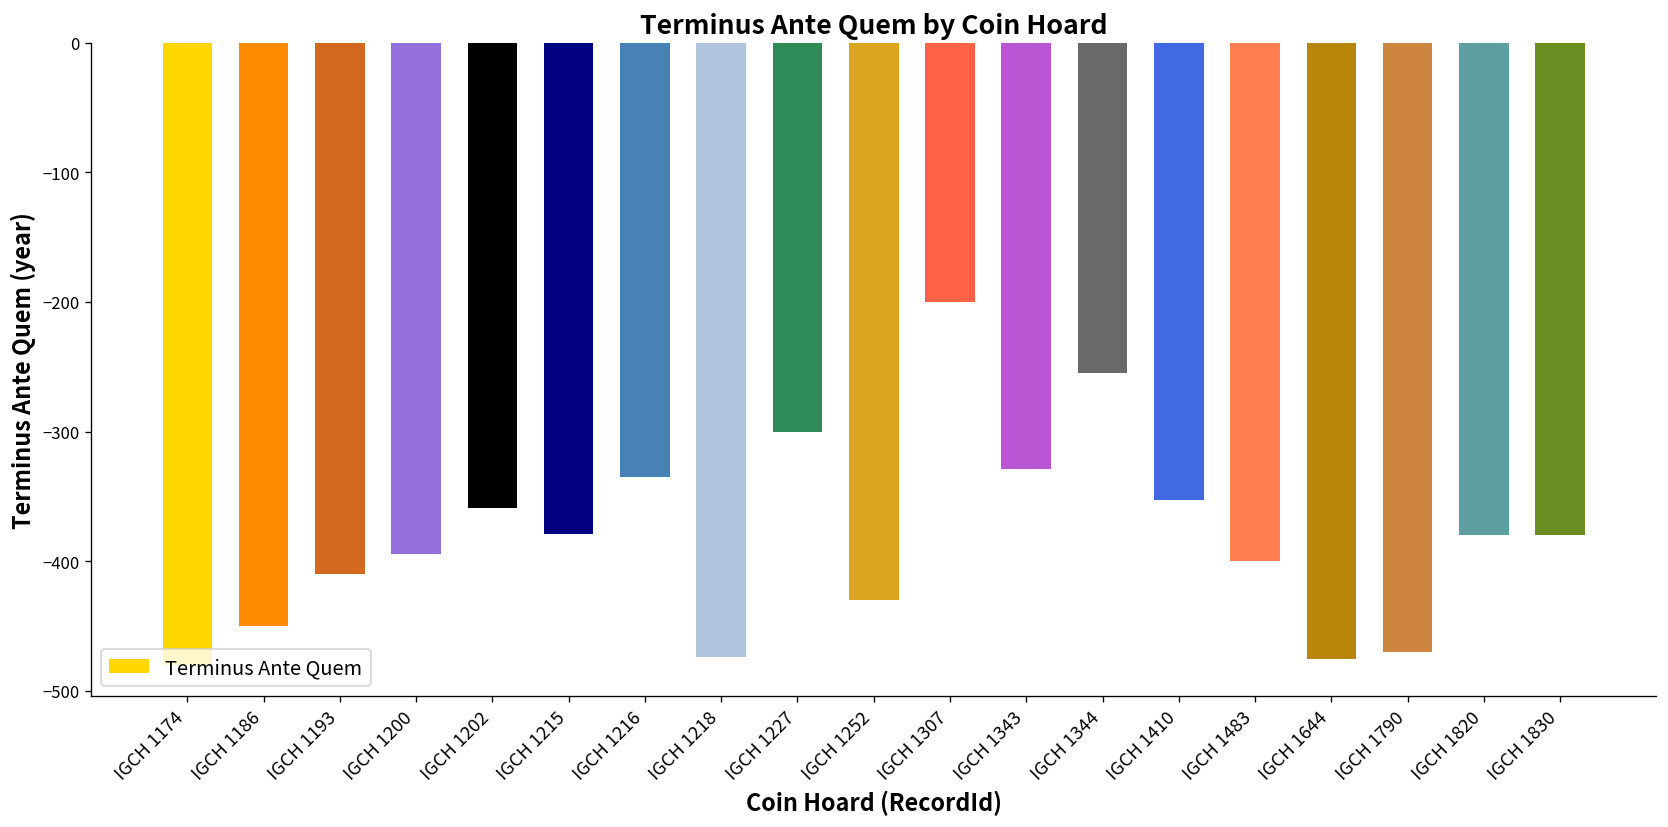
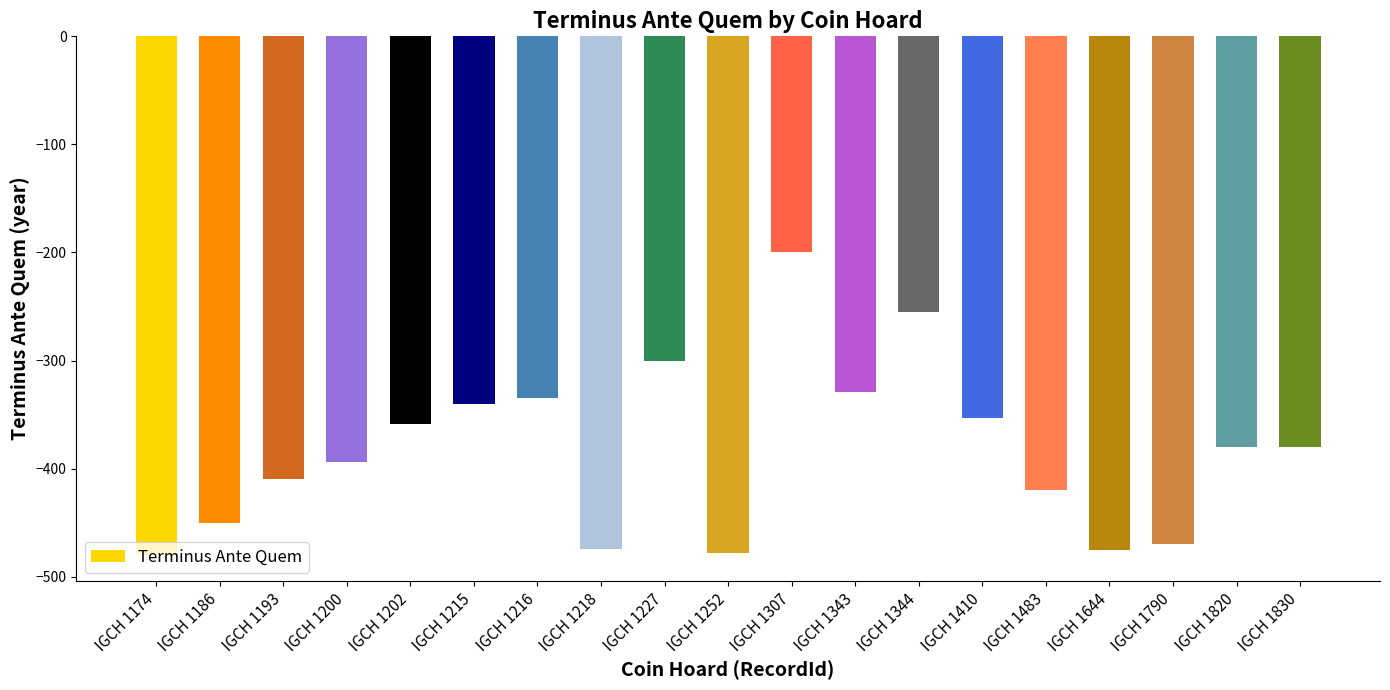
IGCH 1215: -379 -> -340
IGCH 1252: -430 -> -478
IGCH 1483: -400 -> -420
